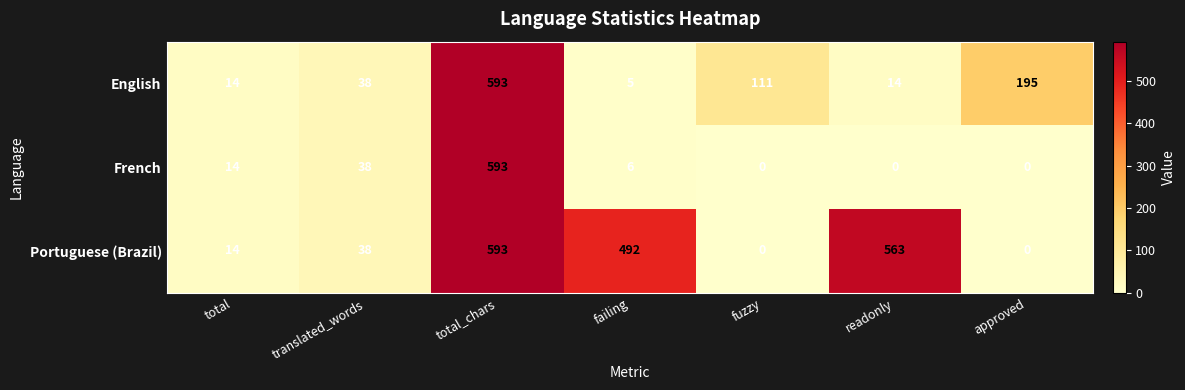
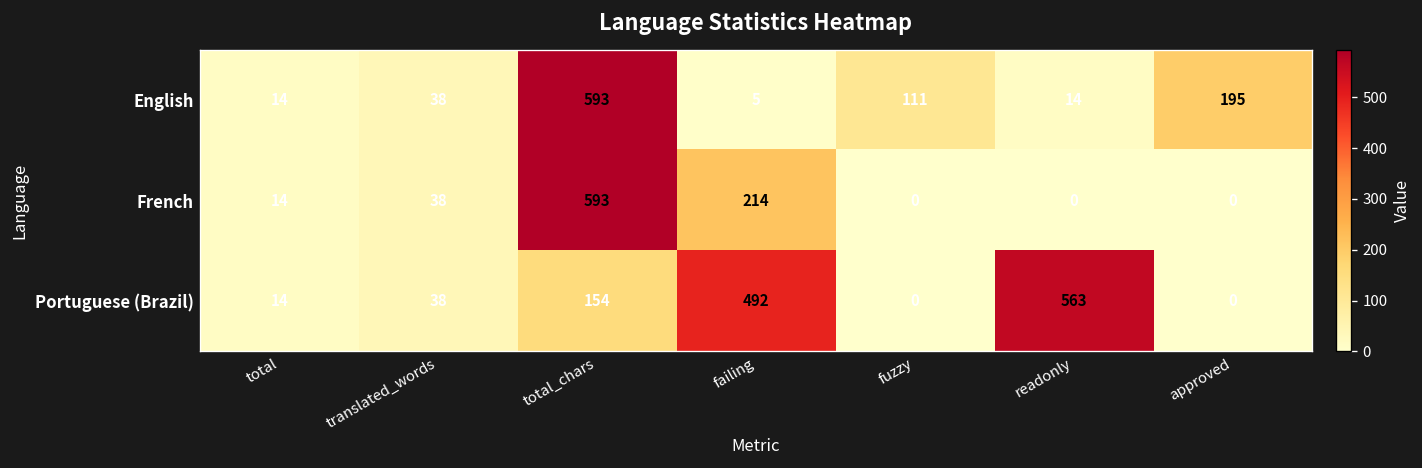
French, failing: 6 -> 214
Portuguese (Brazil), total_chars: 593 -> 154
